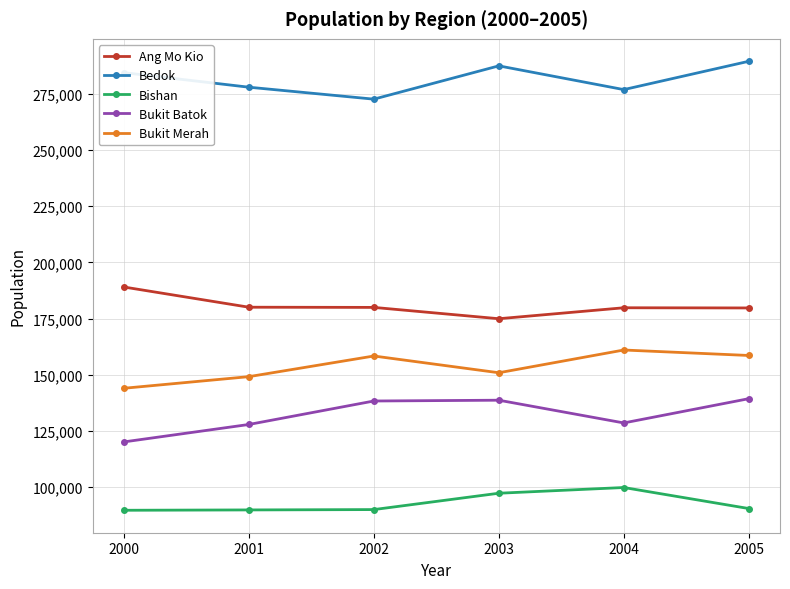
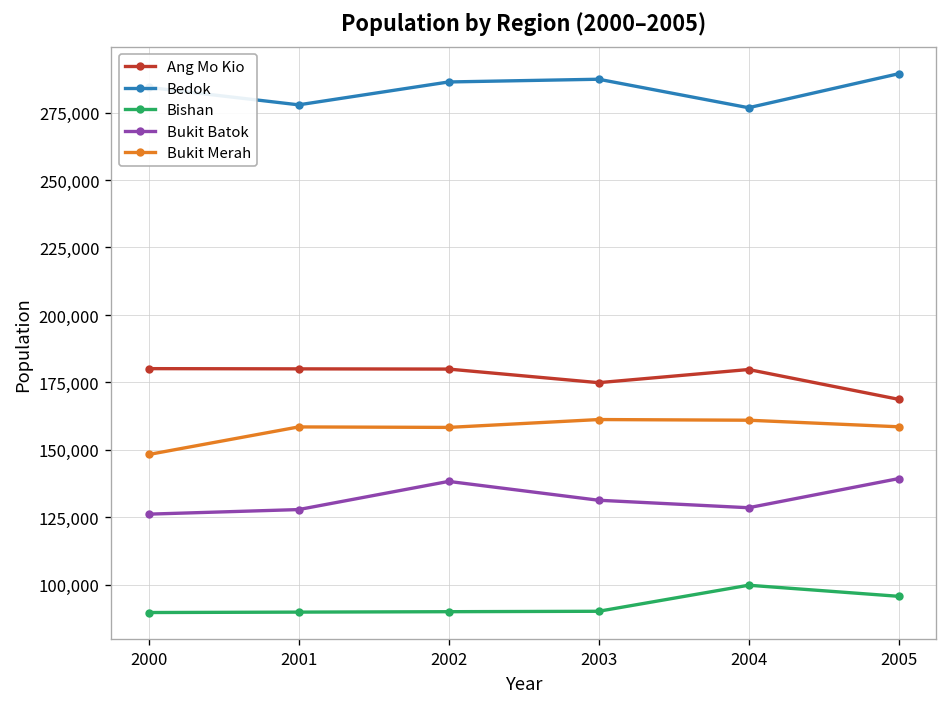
Ang Mo Kio, 2000: 189,000 -> 180,000
Bukit Batok, 2000: 120,000 -> 126,000
Bukit Merah, 2000: 144,000 -> 148,000
Bukit Merah, 2001: 149,000 -> 159,000
Bedok, 2002: 273,000 -> 286,000
Bishan, 2003: 97,000 -> 90,000
Bukit Batok, 2003: 139,000 -> 131,000
Bukit Merah, 2003: 151,000 -> 161,000
Ang Mo Kio, 2005: 180,000 -> 169,000
Bishan, 2005: 91,000 -> 96,000
